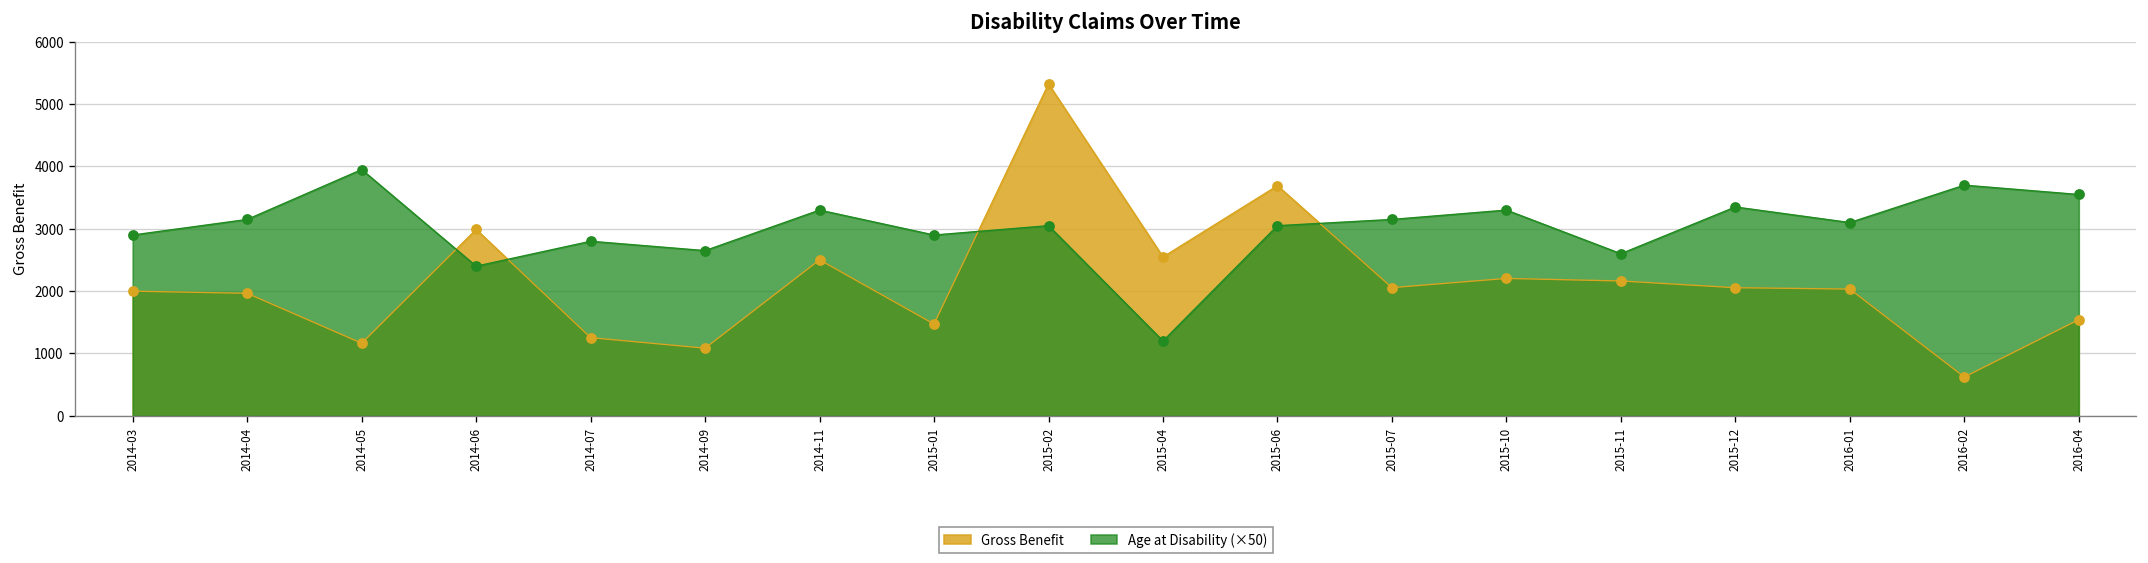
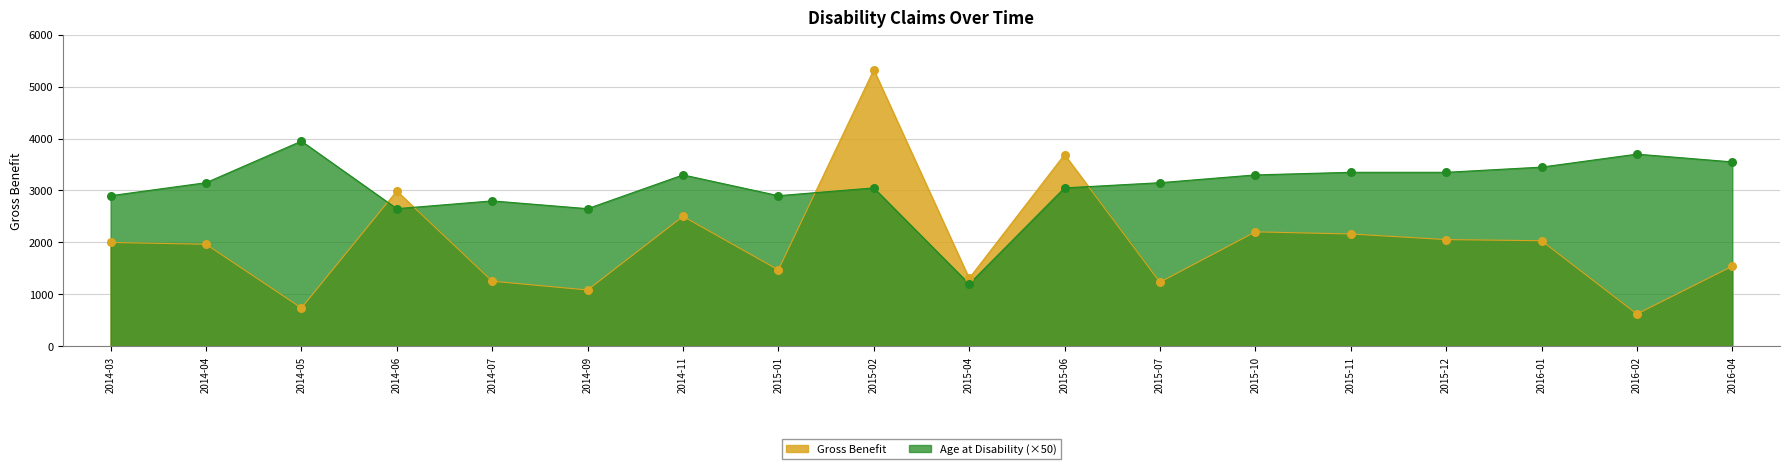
Gross Benefit, 2014-05: 1200 -> 700
Age at Disability (×50), 2014-06: 2400 -> 2700
Gross Benefit, 2015-04: 2500 -> 1300
Gross Benefit, 2015-07: 2100 -> 1200
Age at Disability (×50), 2015-11: 2600 -> 3400
Age at Disability (×50), 2016-01: 3100 -> 3500
